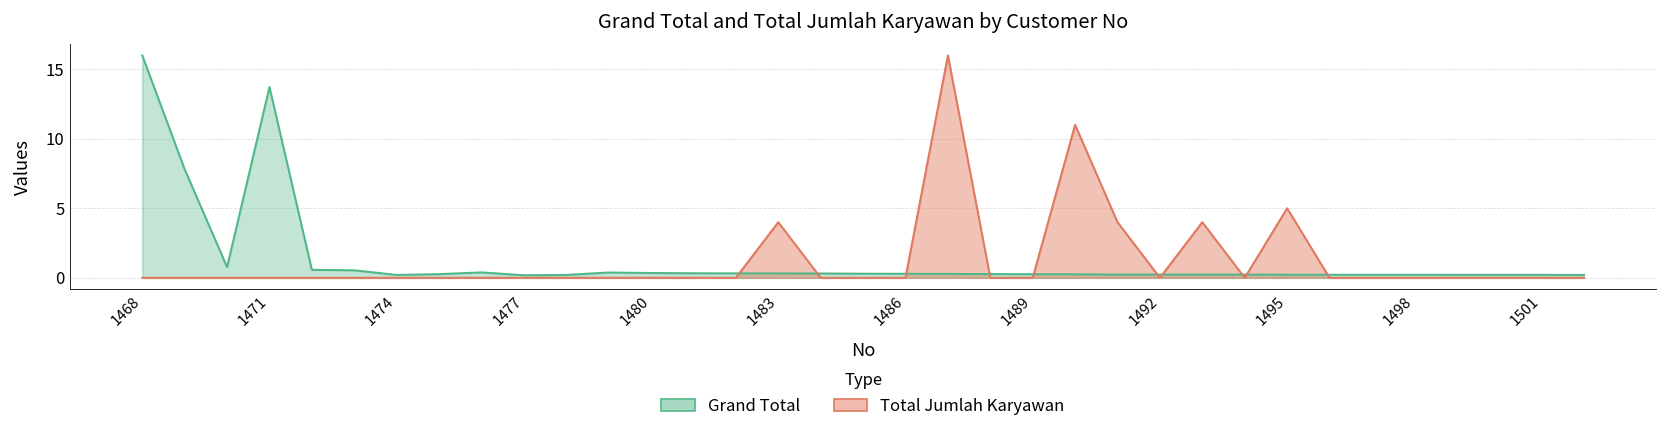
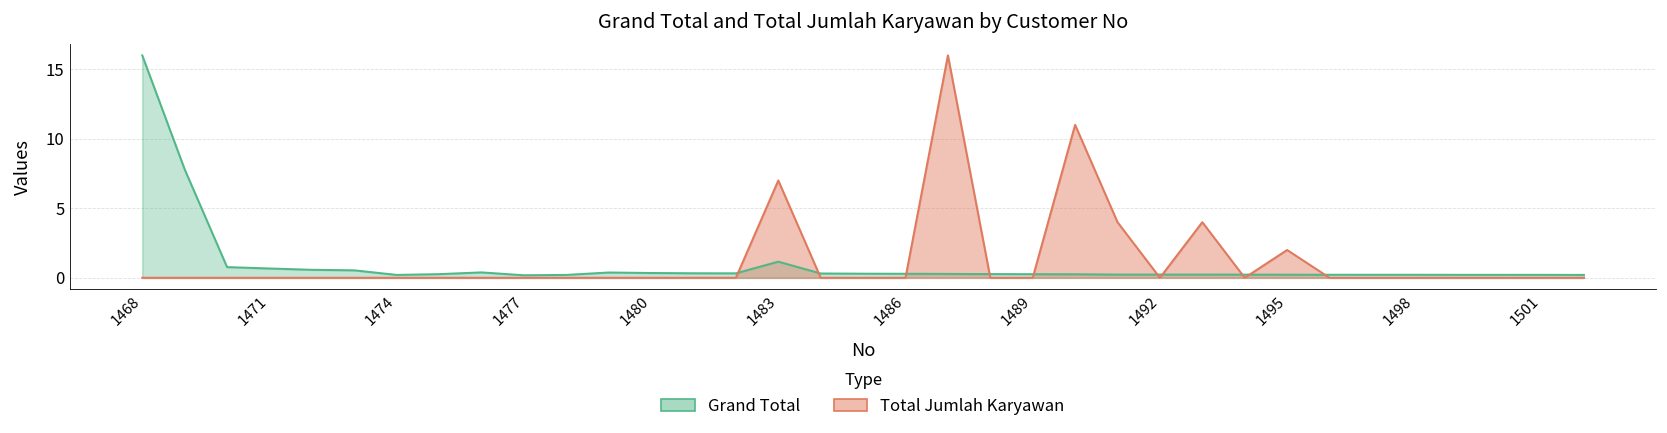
Grand Total, 1471: 13.7 -> 0.7
Grand Total, 1483: 0.3 -> 1.2
Total Jumlah Karyawan, 1483: 4 -> 7
Total Jumlah Karyawan, 1495: 5 -> 2
